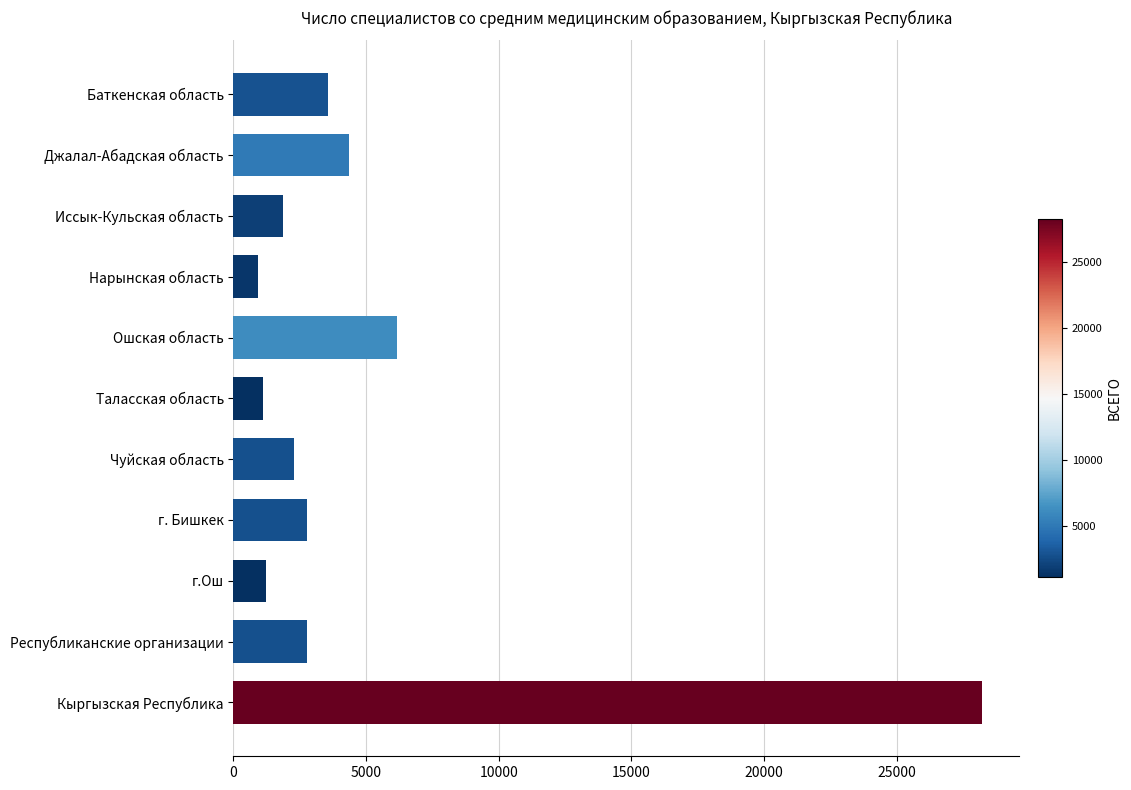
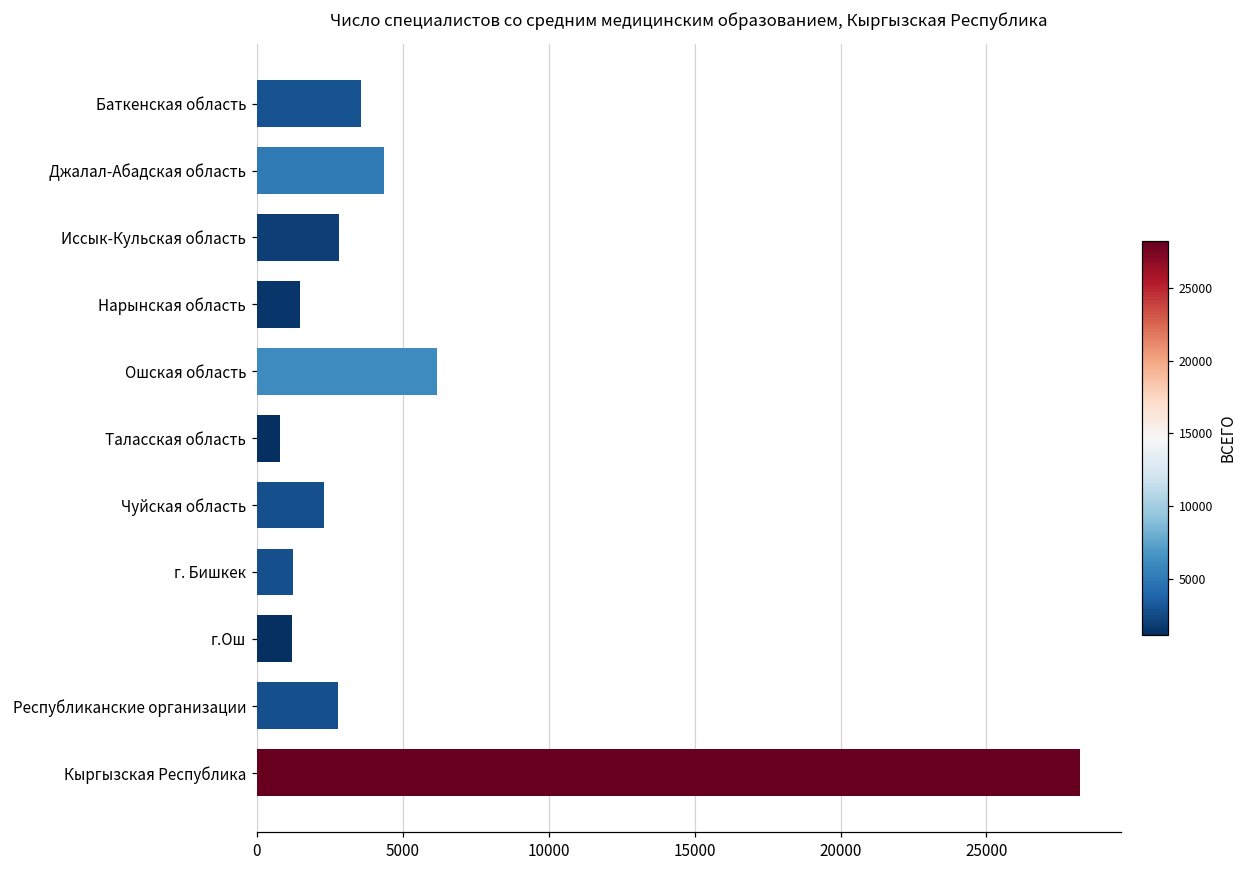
Иссык-Кульская область: 1900 -> 2800
Нарынская область: 900 -> 1500
Таласская область: 1100 -> 800
г. Бишкек: 2800 -> 1300
